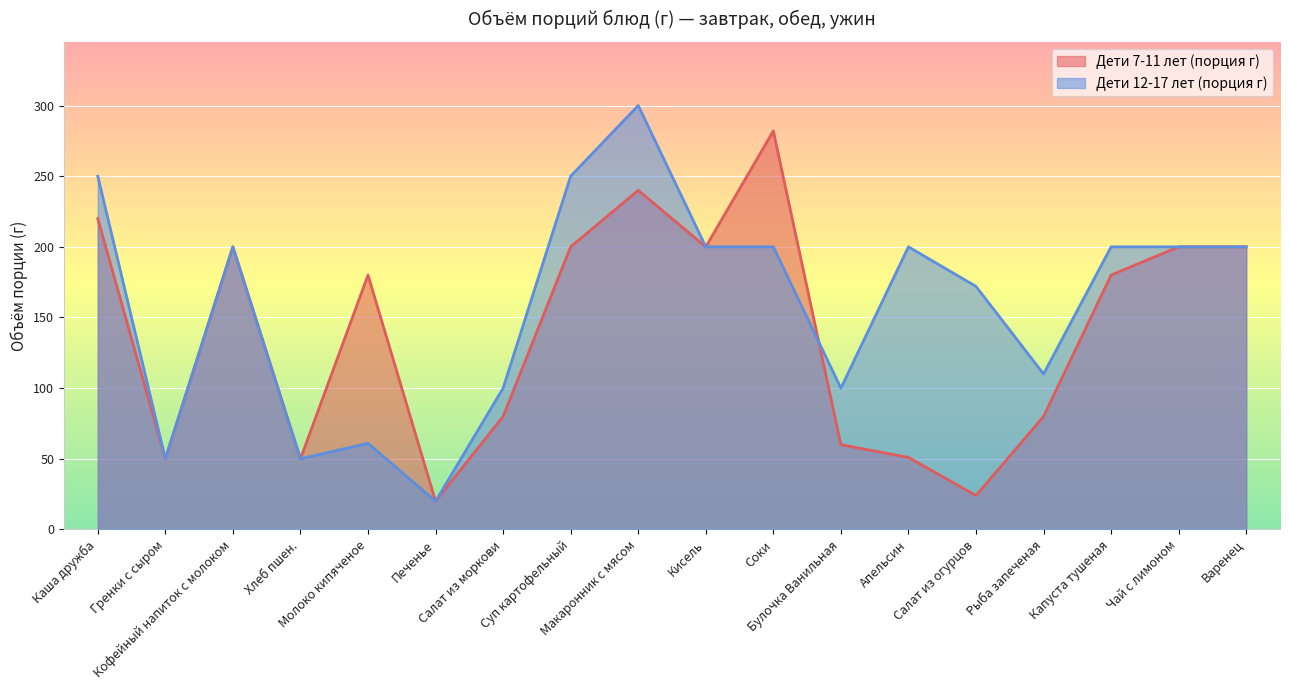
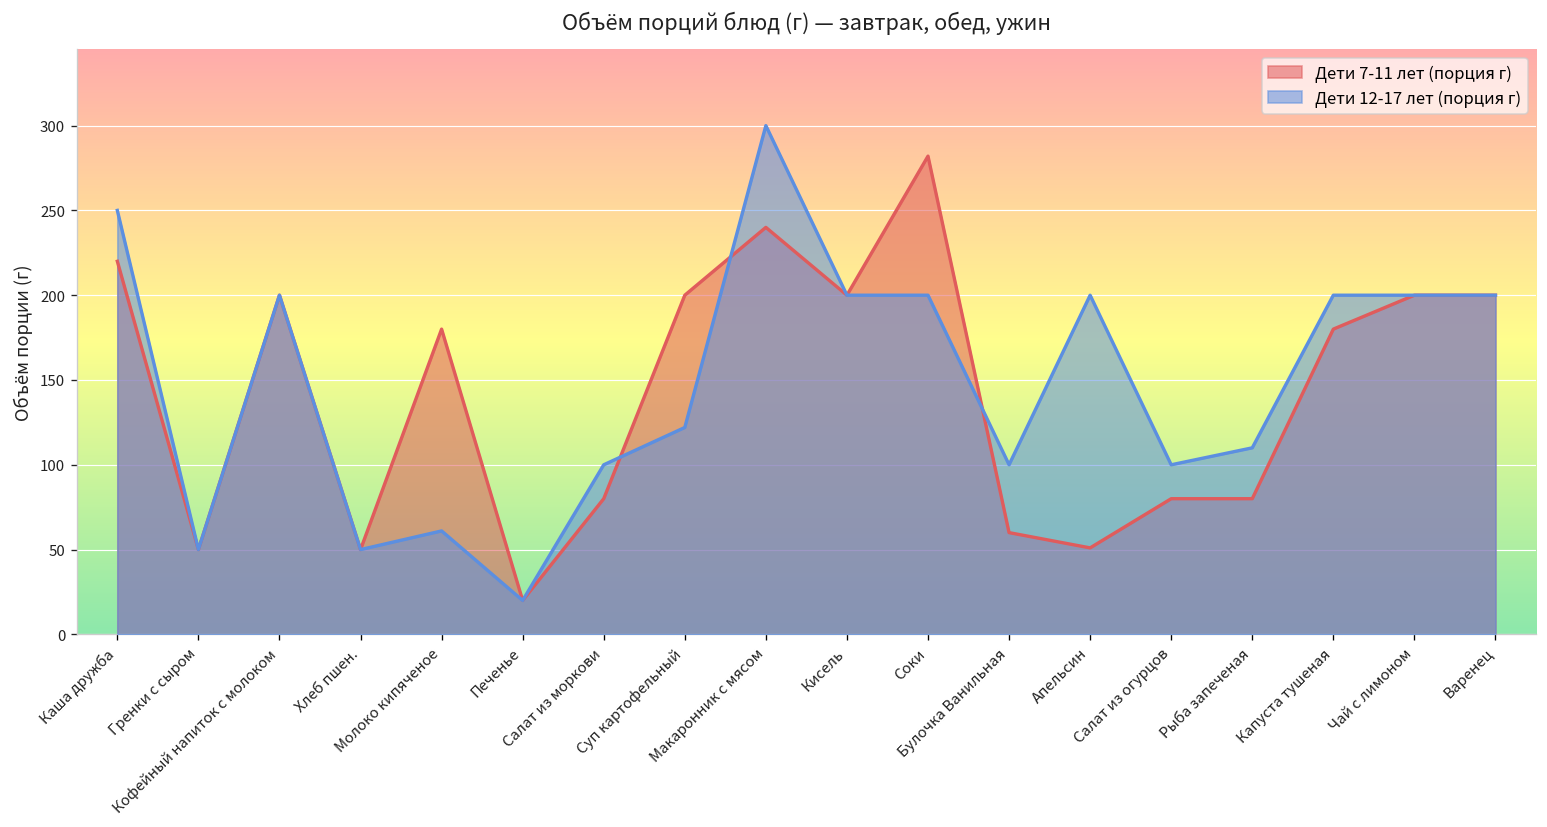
Дети 12-17 лет (порция г), Суп картофельный: 250 -> 122
Дети 7-11 лет (порция г), Салат из огурцов: 24 -> 80
Дети 12-17 лет (порция г), Салат из огурцов: 172 -> 100
